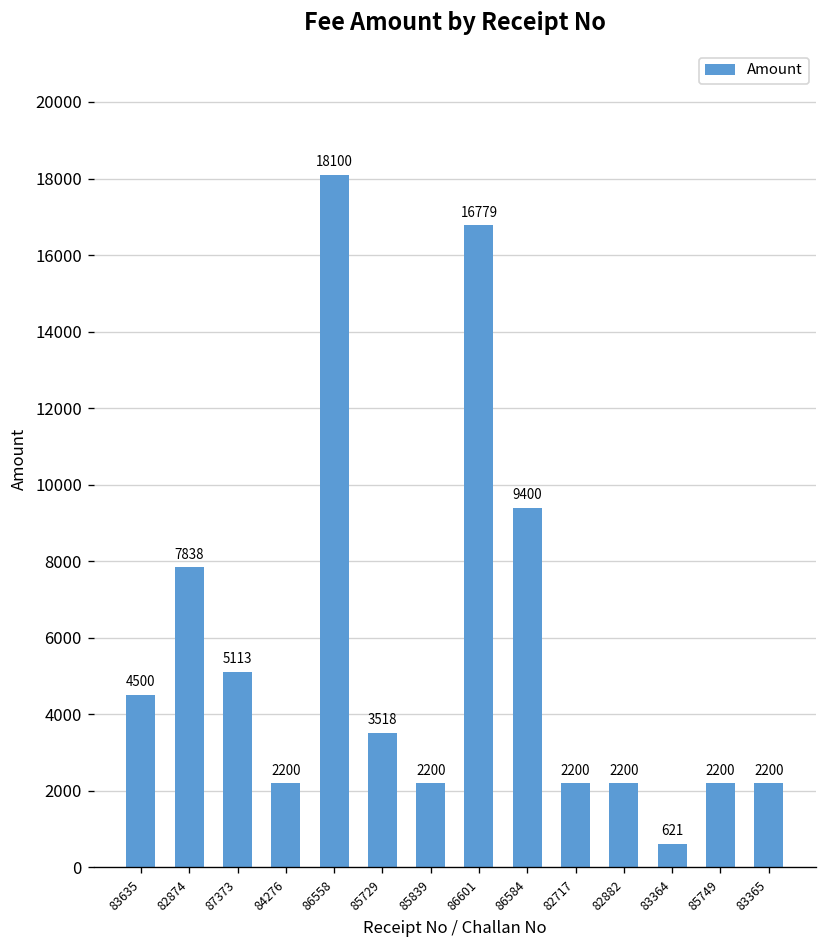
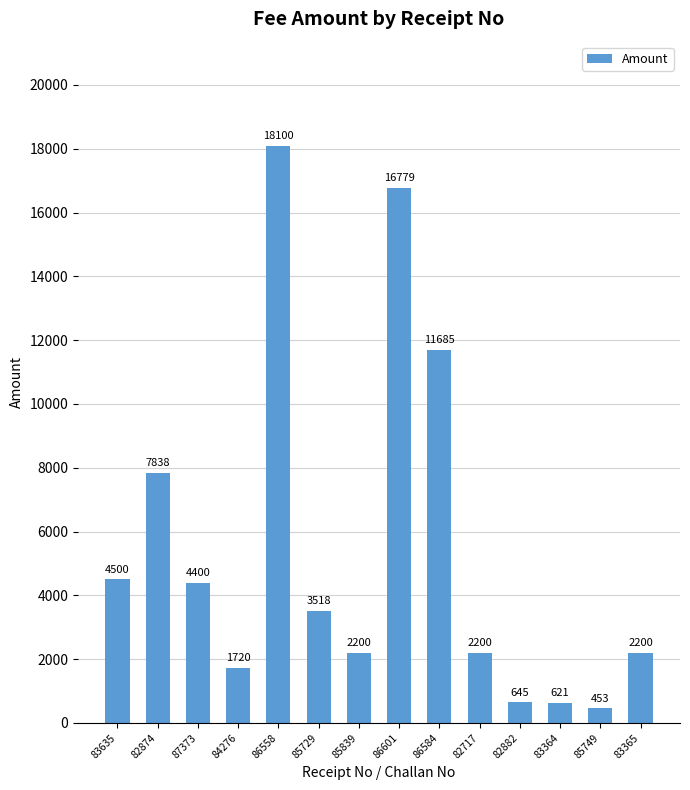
87373: 5113 -> 4400
84276: 2200 -> 1720
86584: 9400 -> 11685
82882: 2200 -> 645
85749: 2200 -> 453
